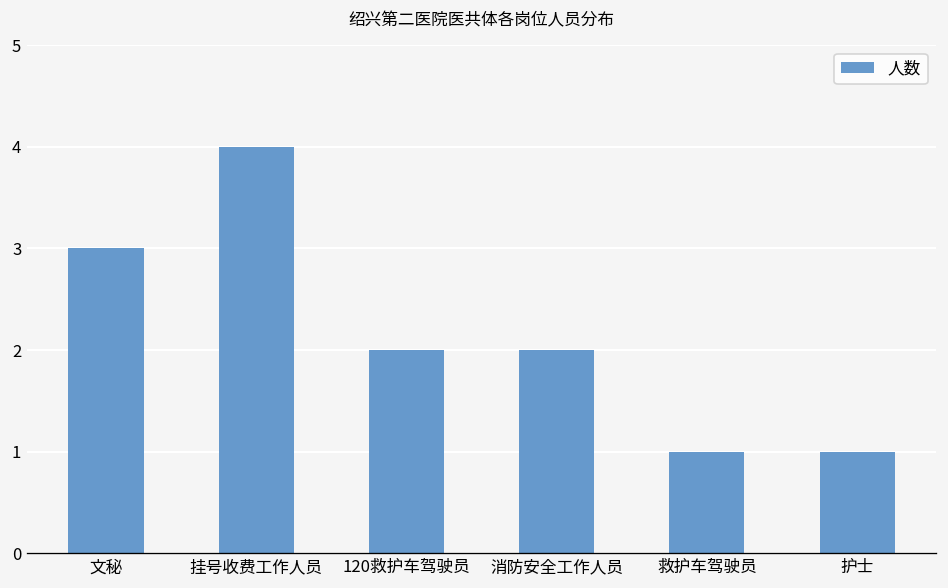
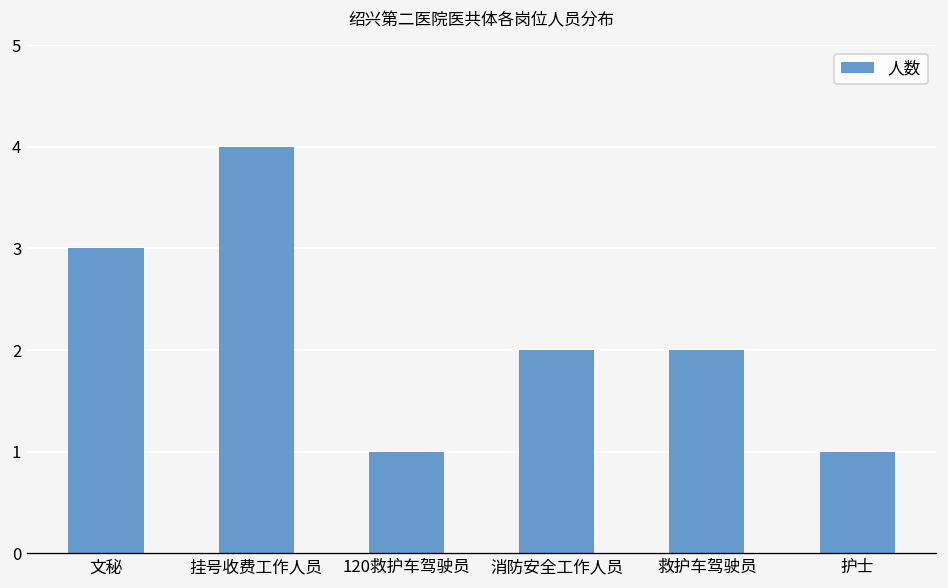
120救护车驾驶员: 2 -> 1
救护车驾驶员: 1 -> 2
